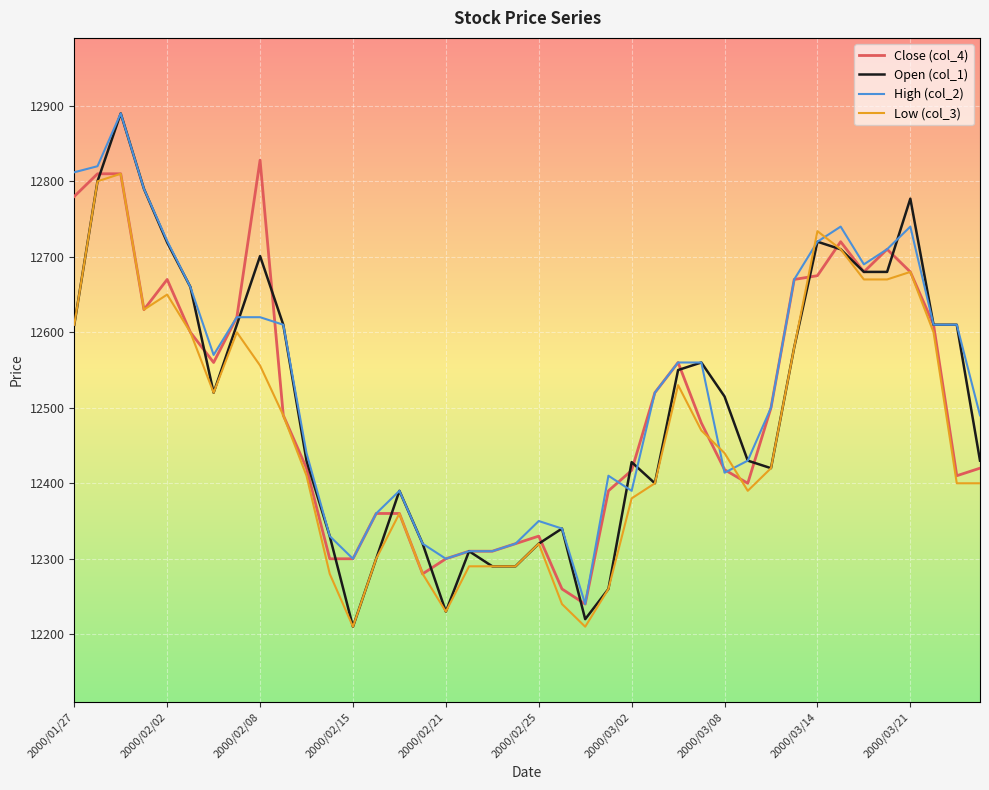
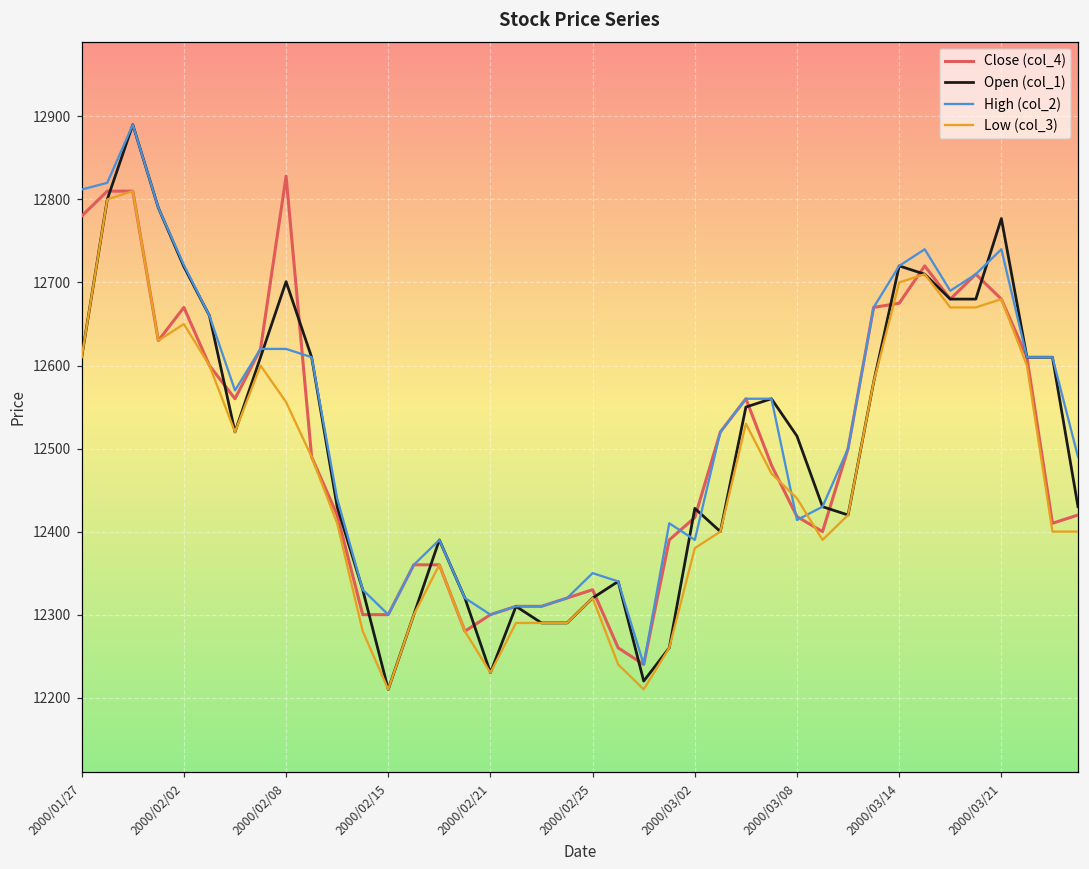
Low (col_3), 2000/03/14: 12730 -> 12700
